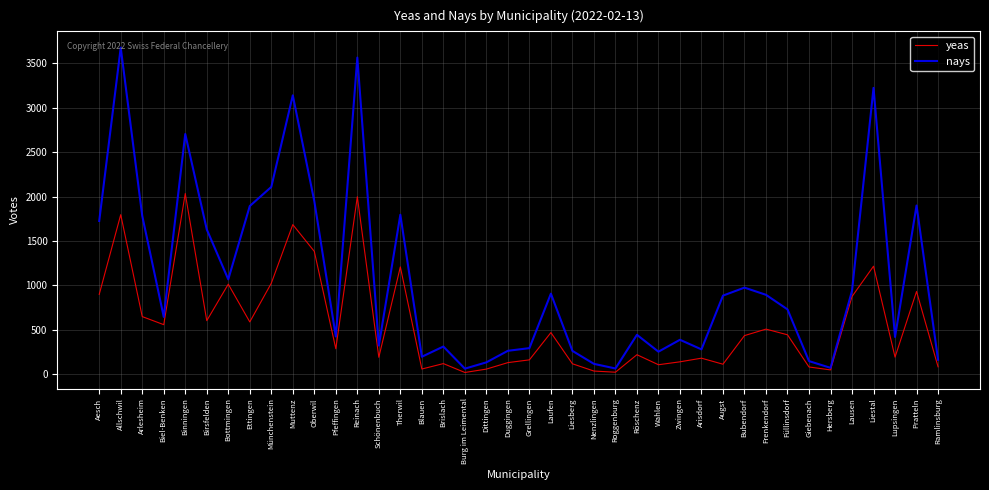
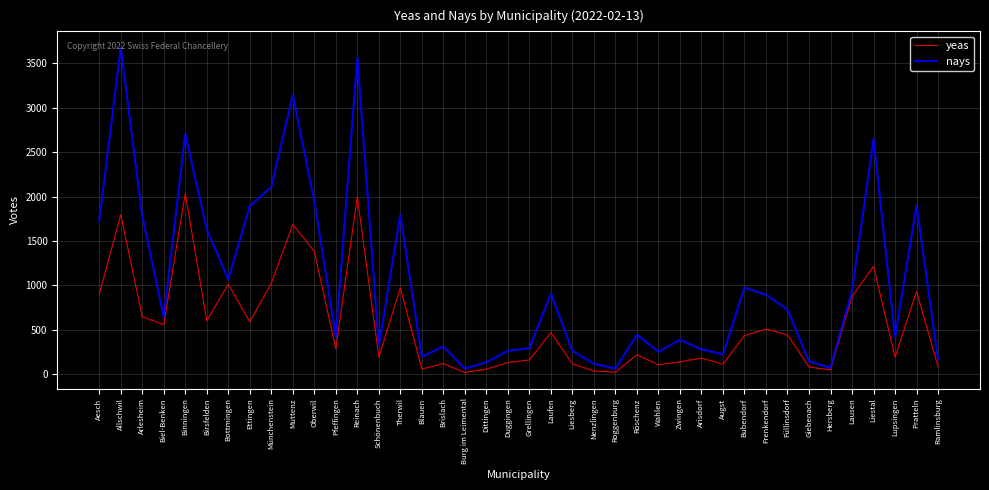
yeas, Therwil: 1200 -> 1000
nays, Augst: 900 -> 200
nays, Liestal: 3200 -> 2700
